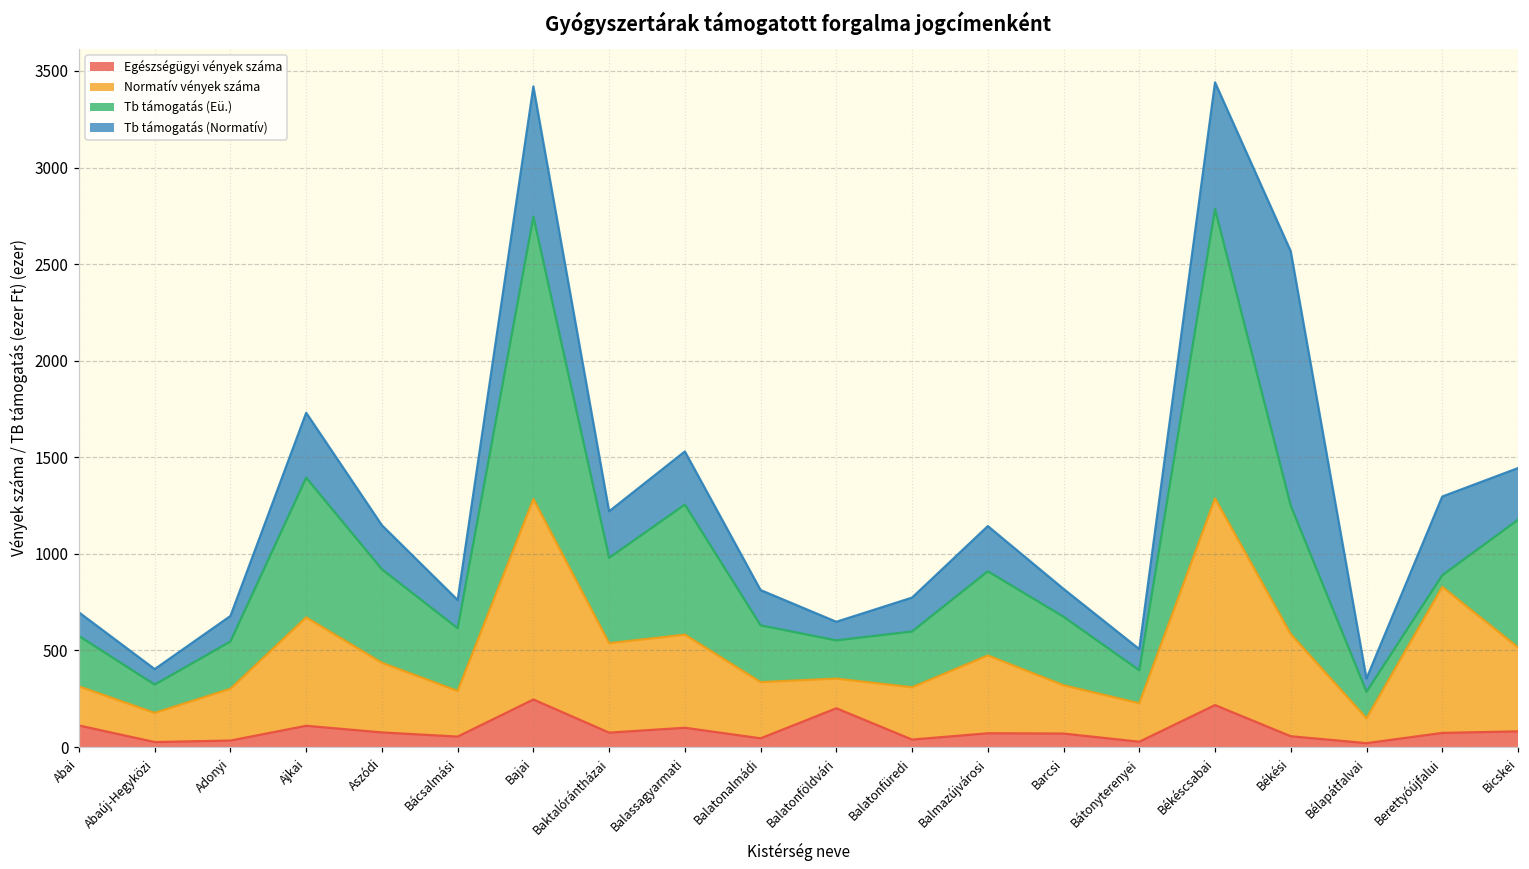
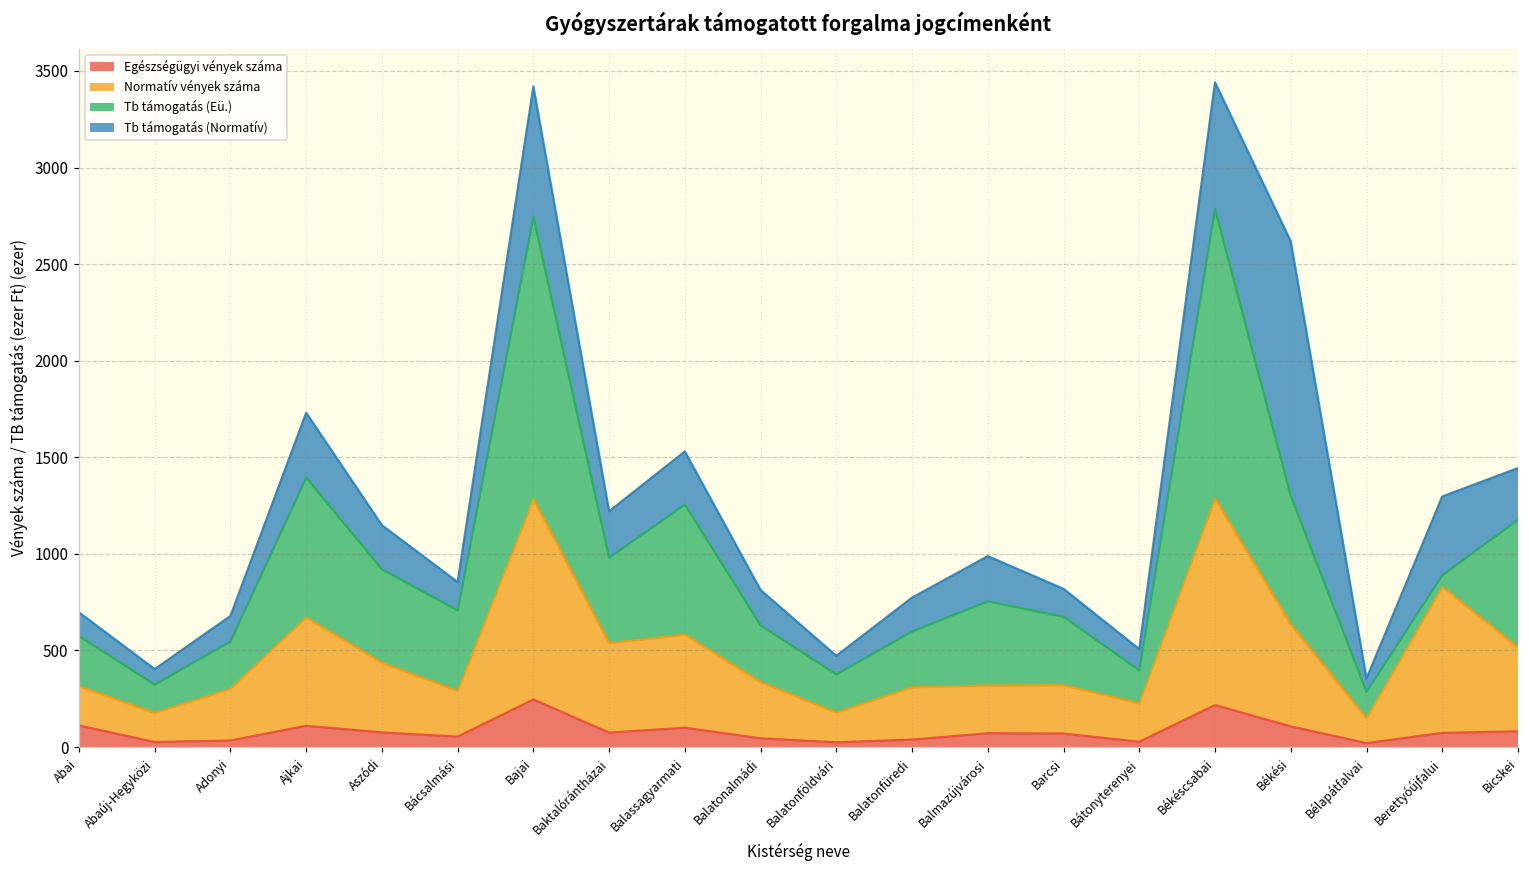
Tb támogatás (Eü.), Bácsalmási: 320 -> 420
Egészségügyi vények száma, Balatonföldvári: 200 -> 20
Normatív vények száma, Balmazújvárosi: 400 -> 250
Egészségügyi vények száma, Békési: 60 -> 110
